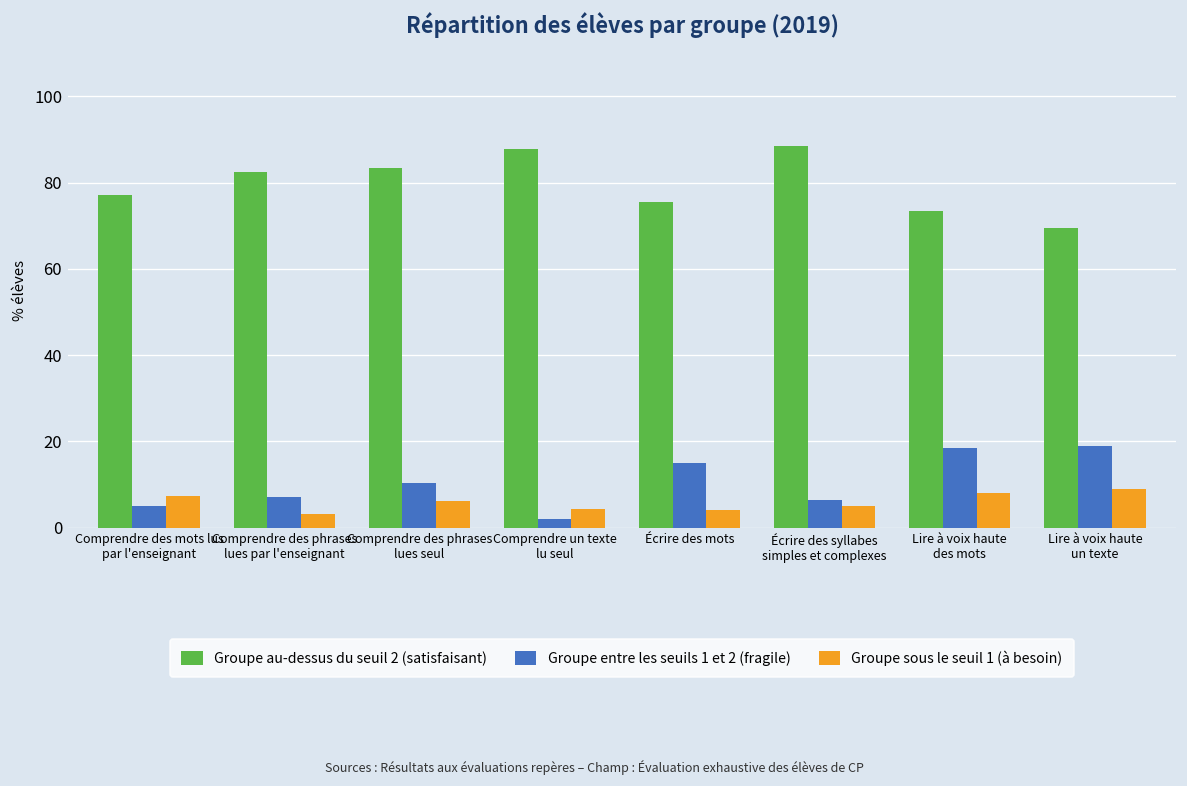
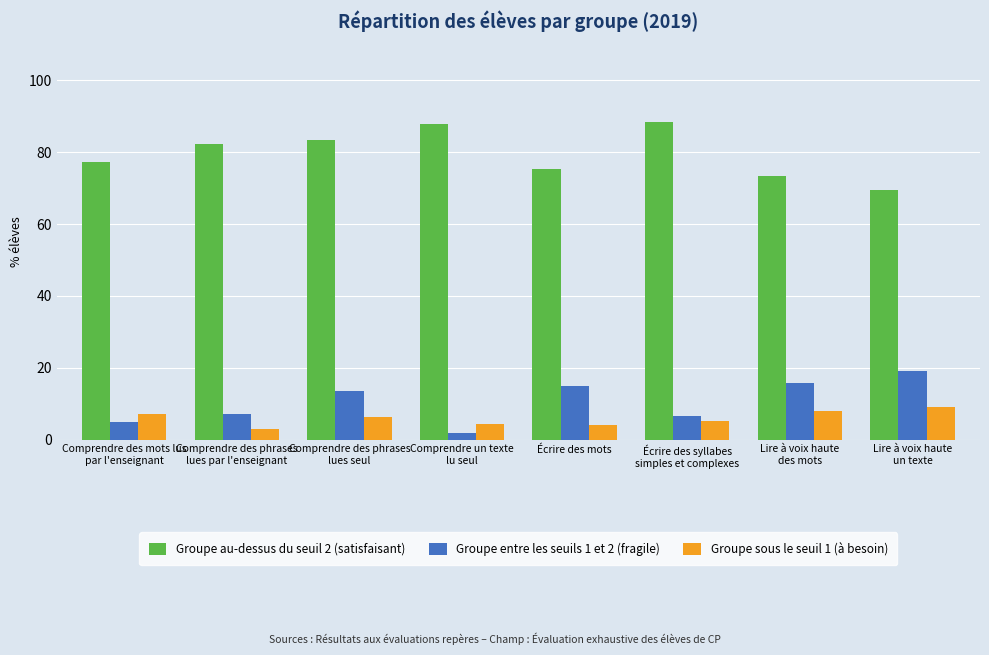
Groupe entre les seuils 1 et 2 (fragile), Comprendre des phrases lues seul: 10 -> 13
Groupe entre les seuils 1 et 2 (fragile), Lire à voix haute des mots: 19 -> 16
